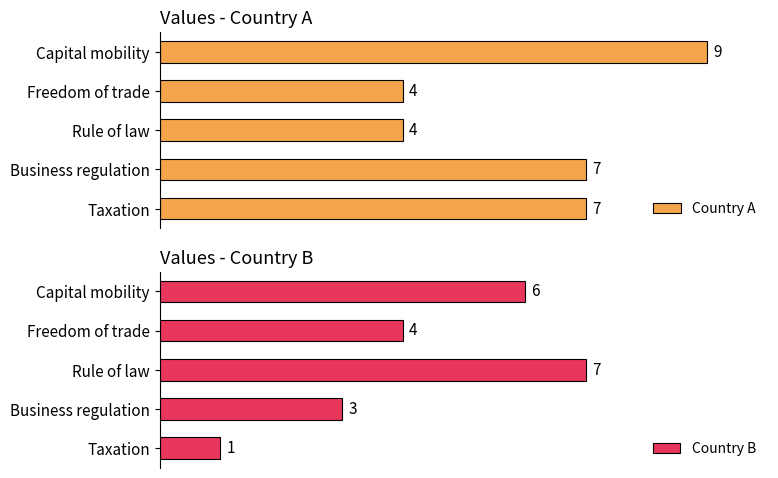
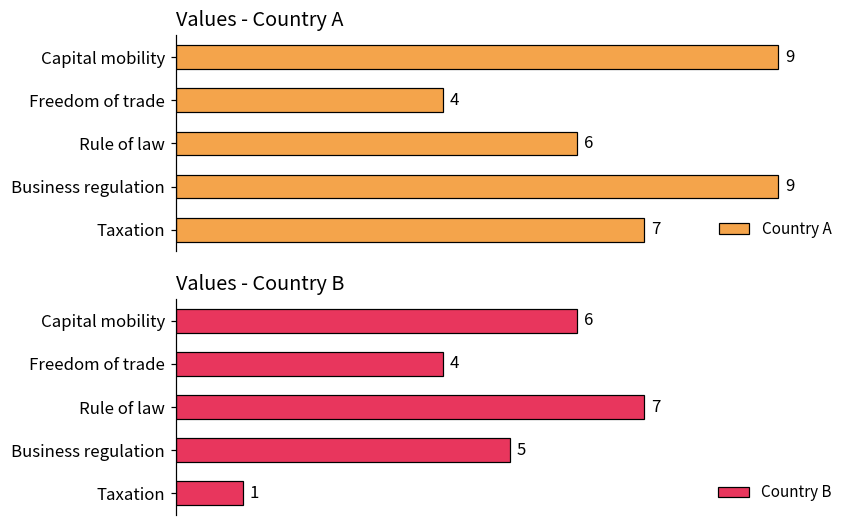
Values - Country А, Rule of law: 4 -> 6
Values - Country А, Business regulation: 7 -> 9
Values - Country B, Business regulation: 3 -> 5
